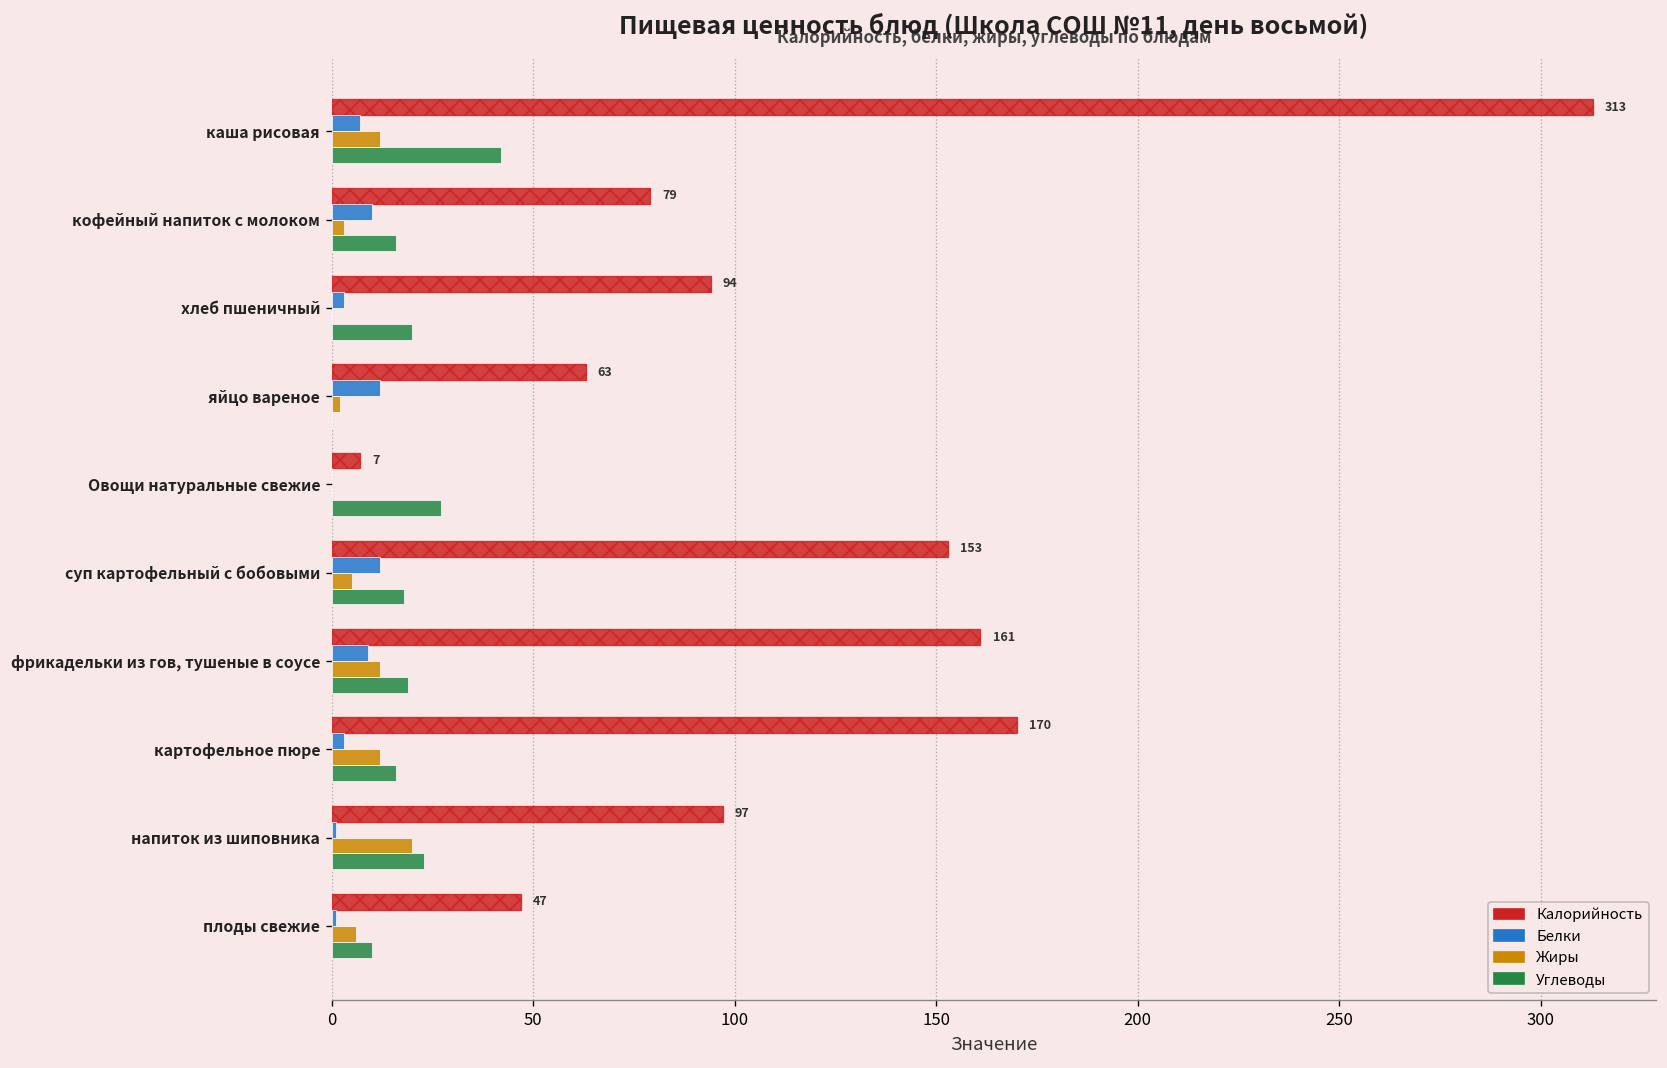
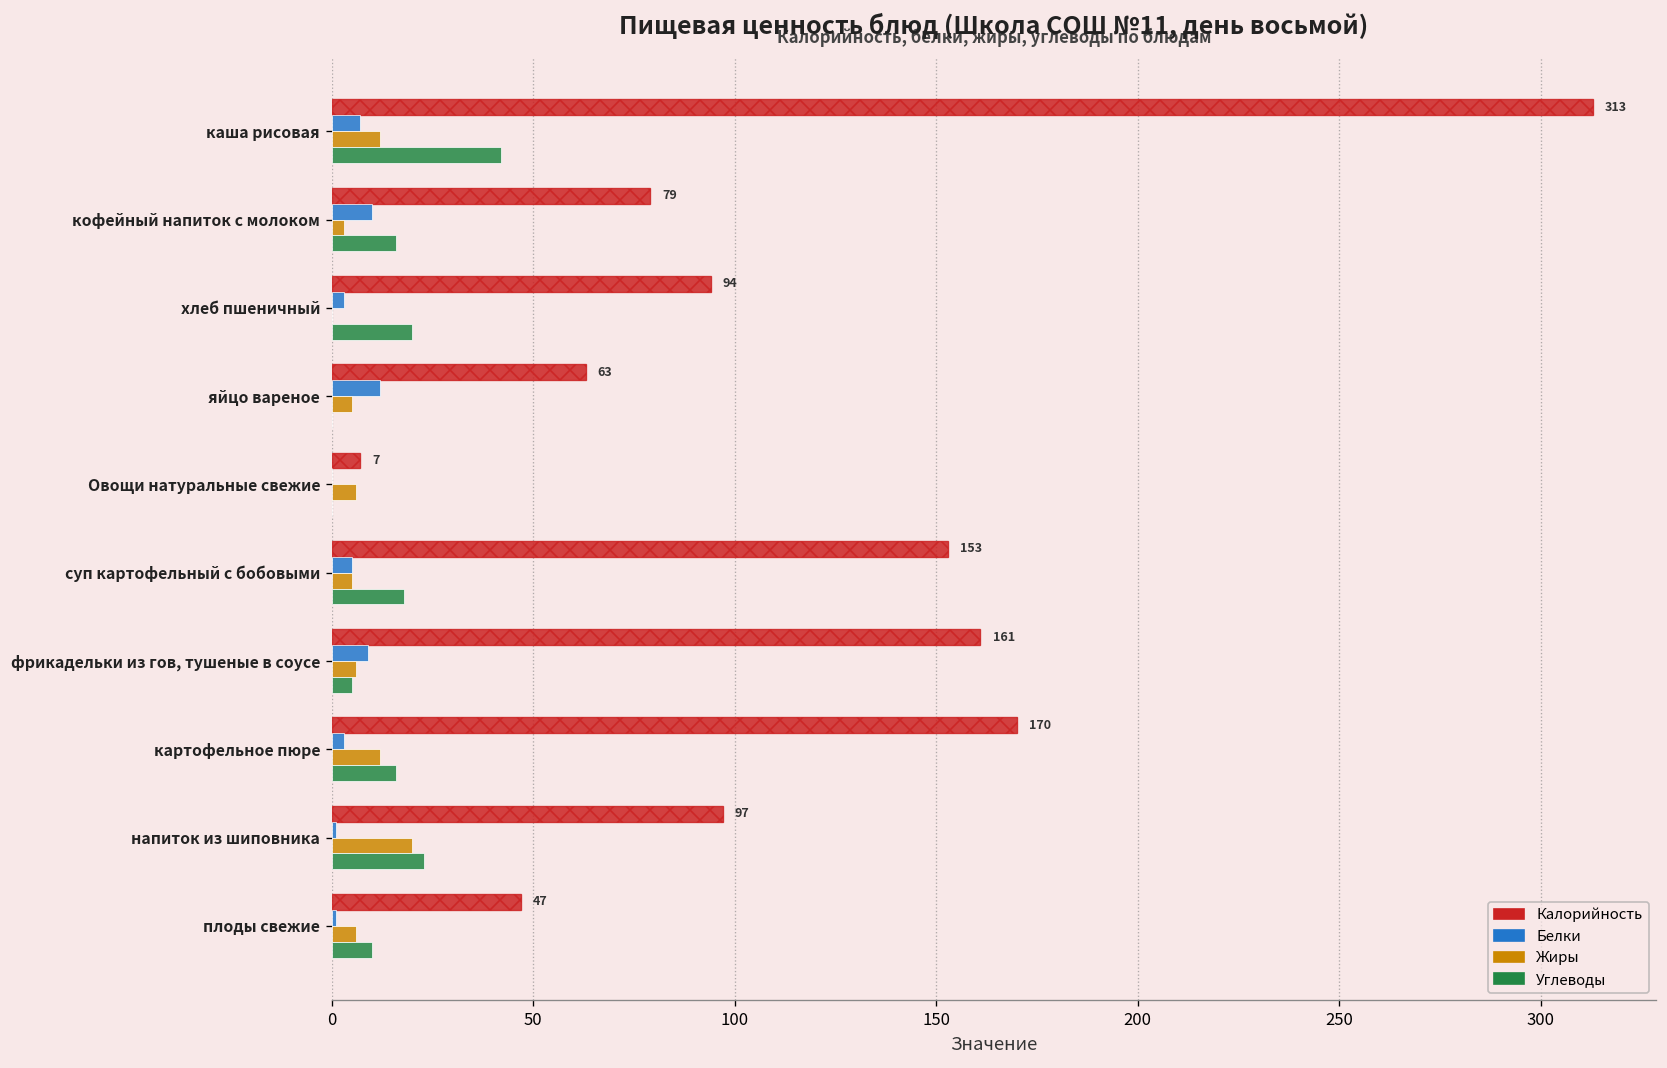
Жиры, яйцо вареное: 2 -> 5
Жиры, Овощи натуральные свежие: 0 -> 6
Углеводы, Овощи натуральные свежие: 27 -> 0
Белки, суп картофельный с бобовыми: 12 -> 5
Жиры, фрикадельки из гов, тушеные в соусе: 12 -> 6
Углеводы, фрикадельки из гов, тушеные в соусе: 19 -> 5
